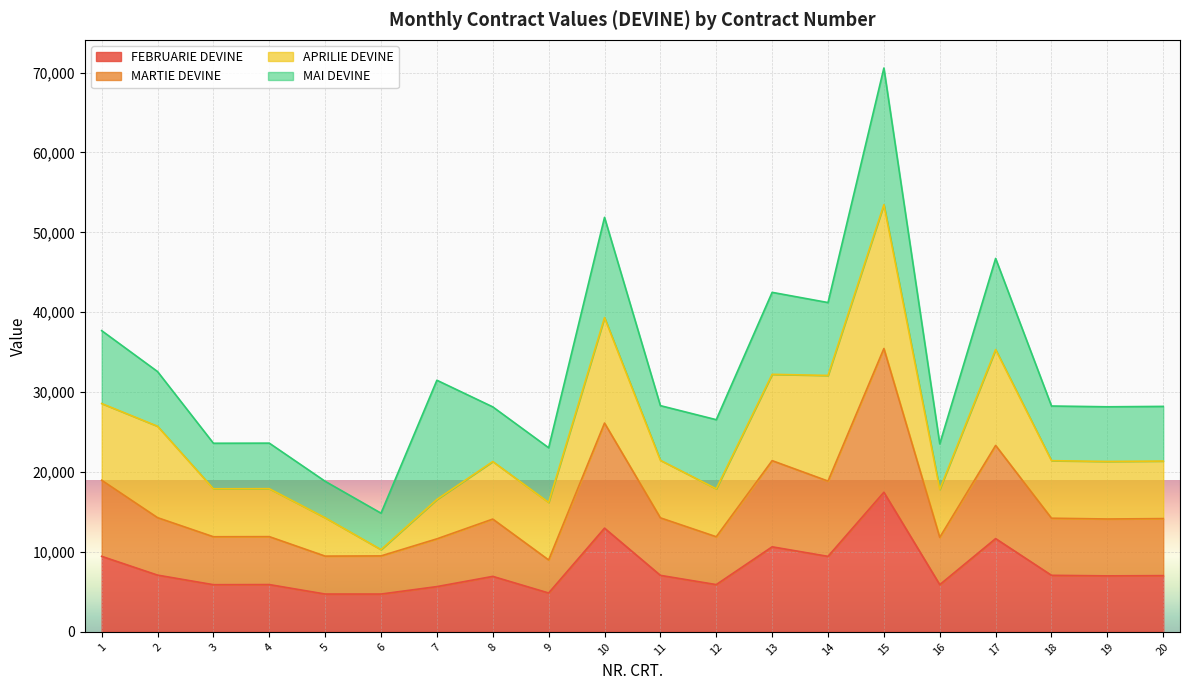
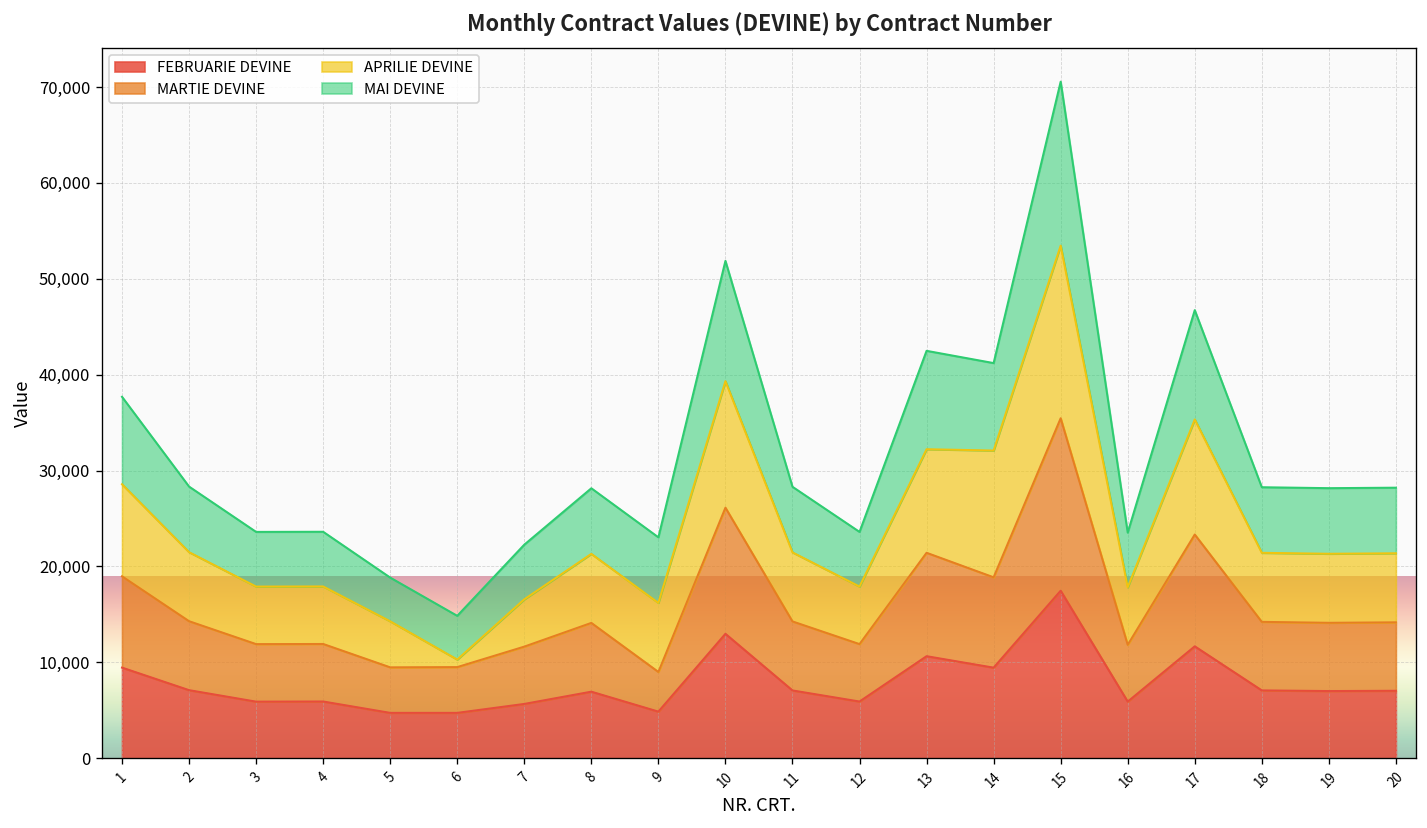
APRILIE DEVINE, 2: 11,000 -> 7,000
MAI DEVINE, 7: 15,000 -> 6,000
MAI DEVINE, 12: 9,000 -> 6,000
